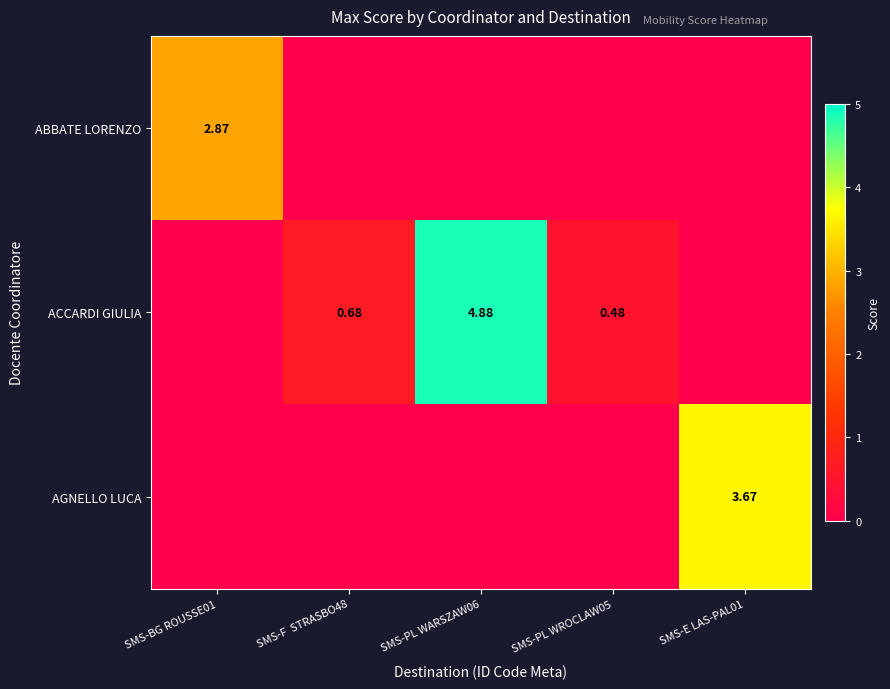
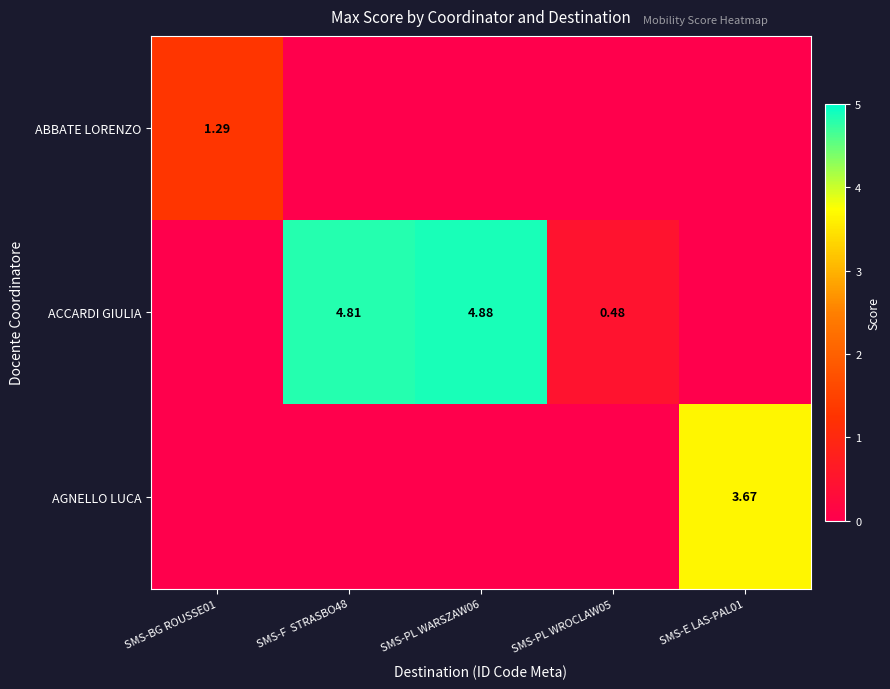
ABBATE LORENZO, SMS-BG ROUSSE01: 2.87 -> 1.29
ACCARDI GIULIA, SMS-F STRASBO48: 0.68 -> 4.81
